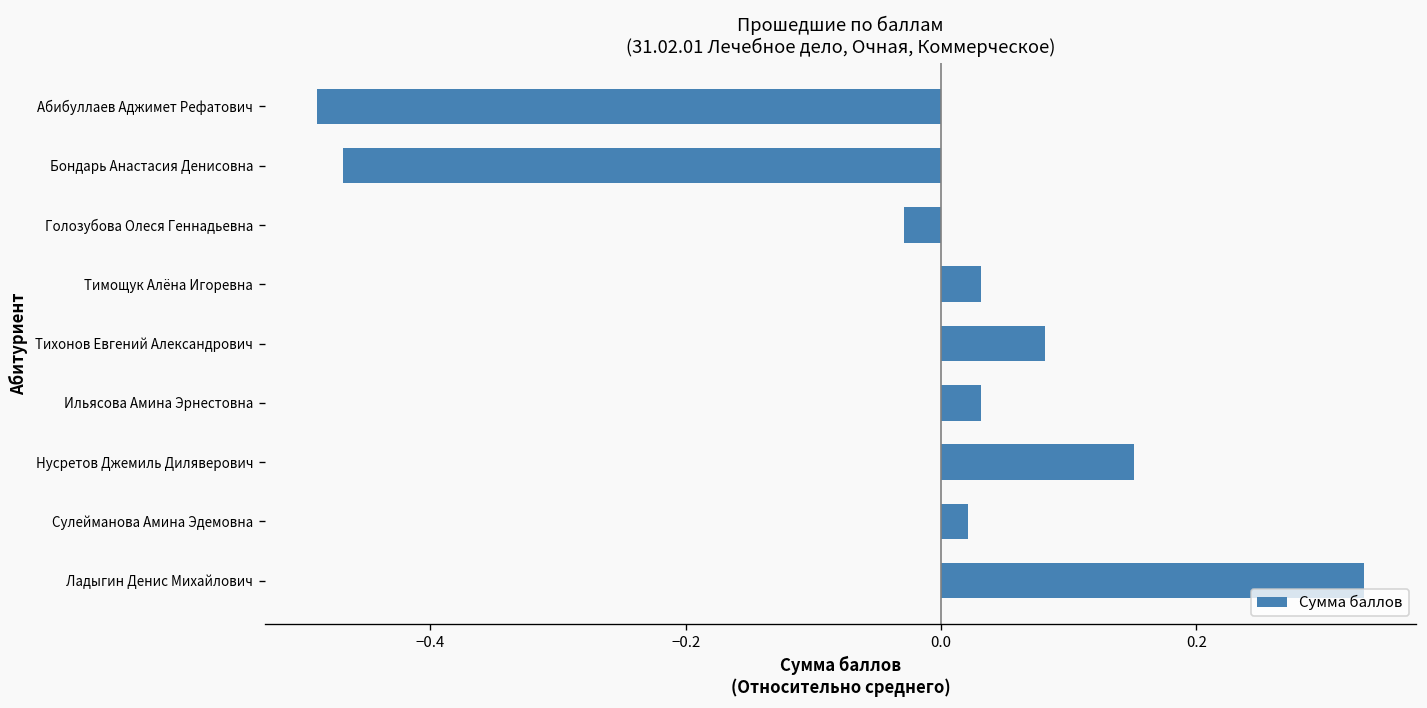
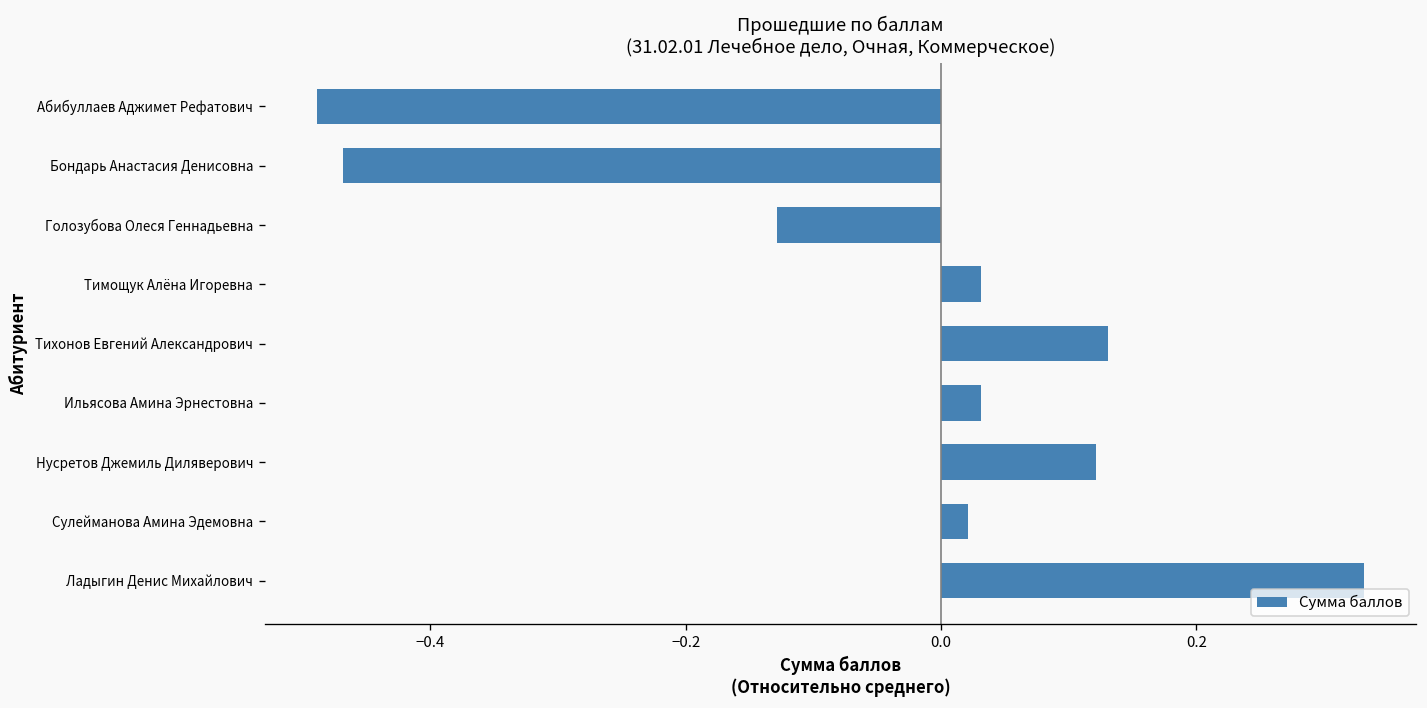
Голозубова Олеся Геннадьевна: -0.029 -> -0.129
Тихонов Евгений Александрович: 0.081 -> 0.131
Нусретов Джемиль Диляверович: 0.151 -> 0.121
